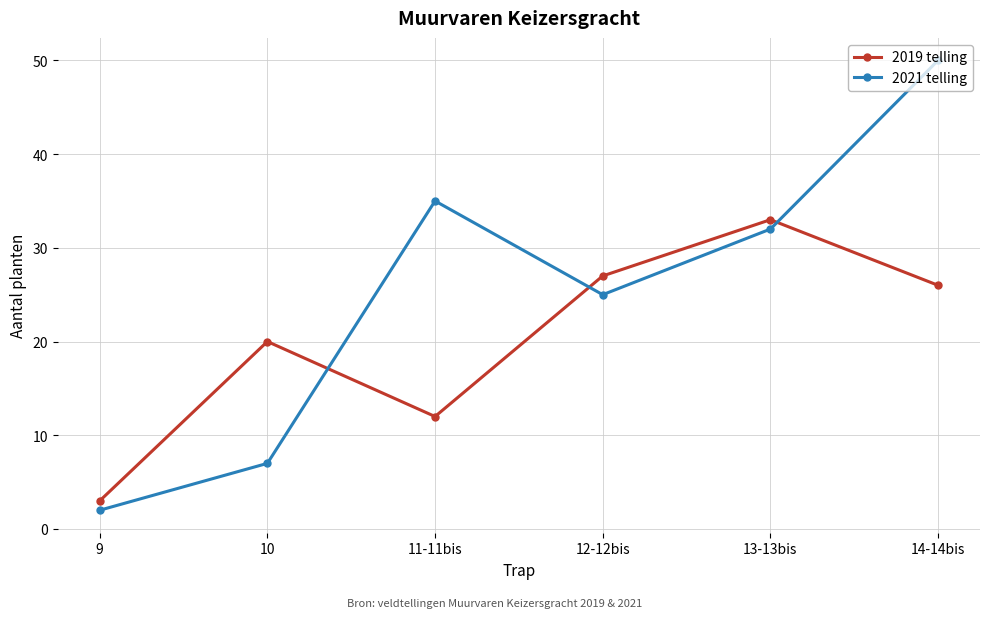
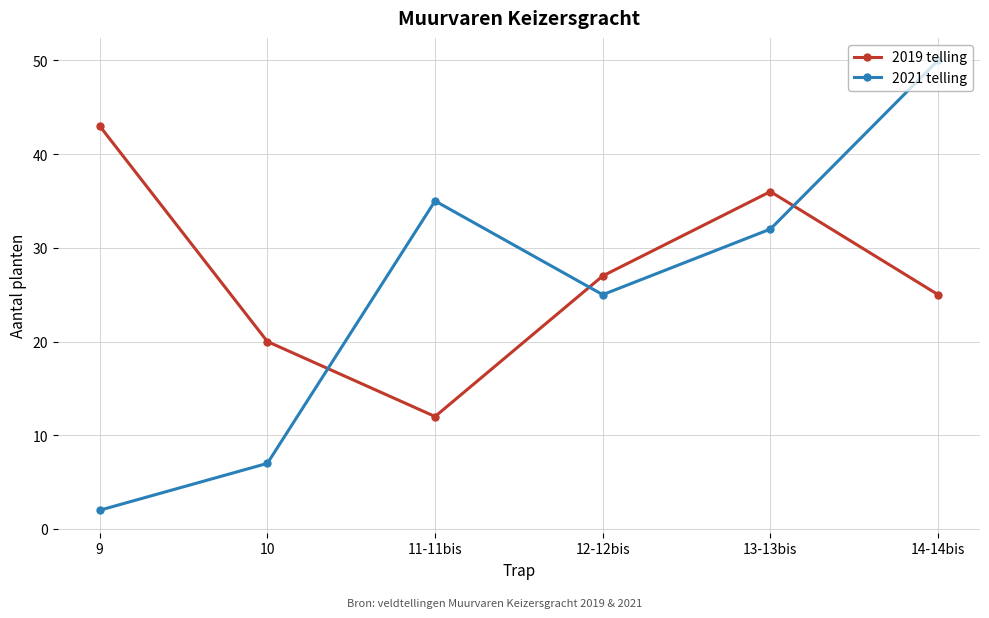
2019 telling, 9: 3 -> 43
2019 telling, 13-13bis: 33 -> 36
2019 telling, 14-14bis: 26 -> 25
